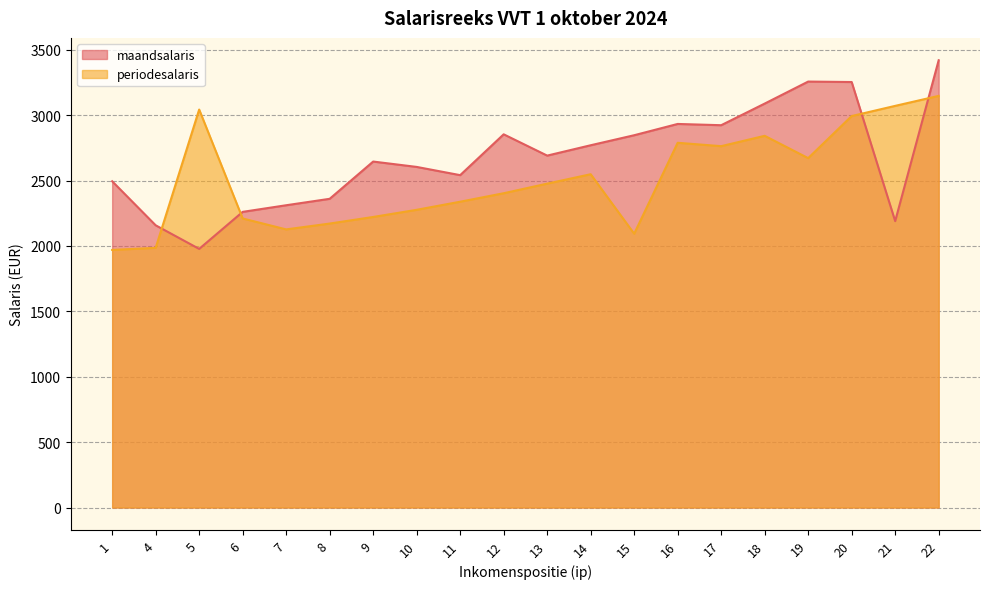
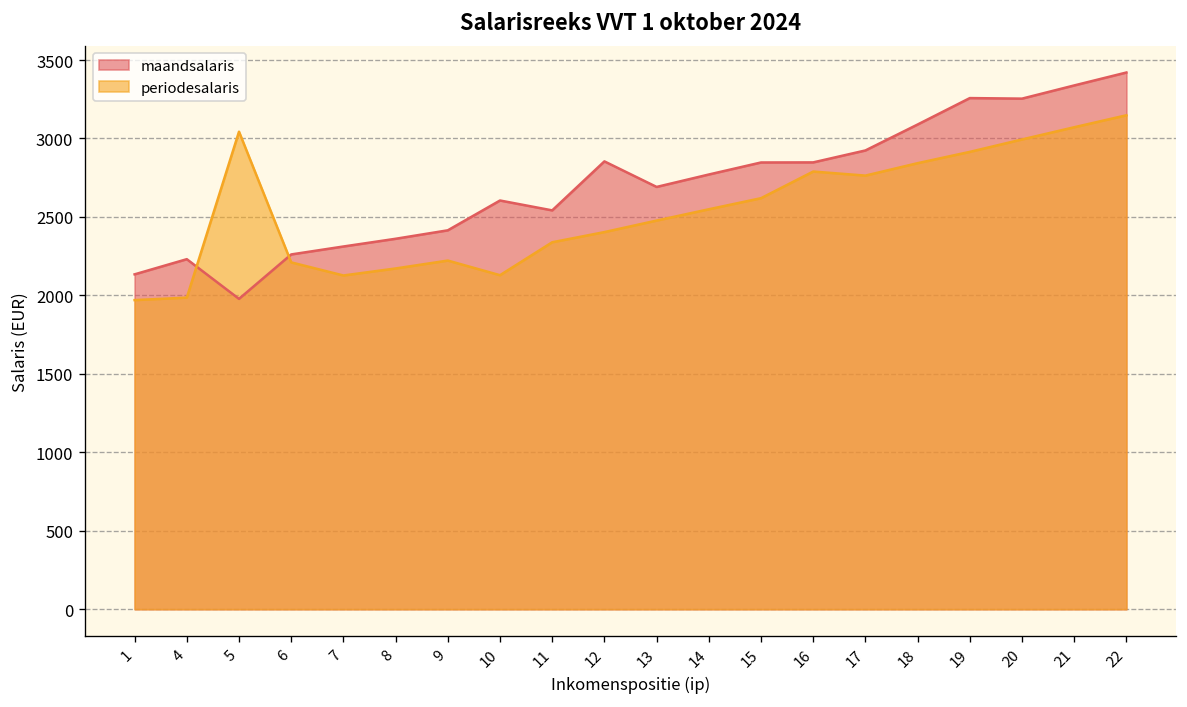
maandsalaris, 1: 2490 -> 2130
maandsalaris, 4: 2160 -> 2230
maandsalaris, 9: 2650 -> 2410
periodesalaris, 10: 2280 -> 2130
periodesalaris, 15: 2090 -> 2620
maandsalaris, 16: 2930 -> 2850
periodesalaris, 19: 2670 -> 2910
maandsalaris, 21: 2190 -> 3340
